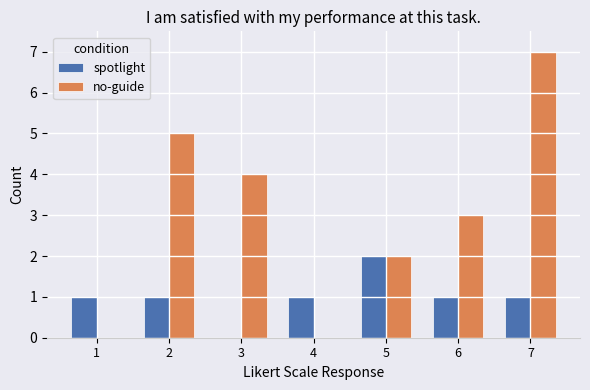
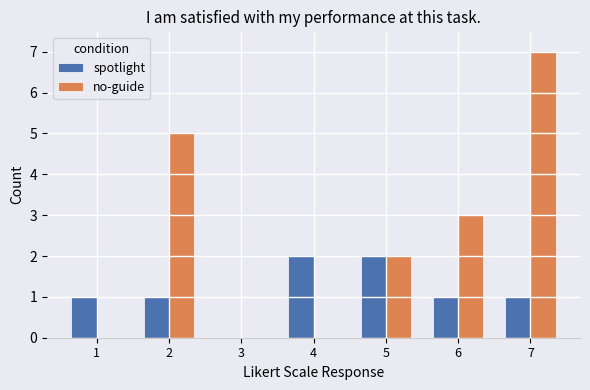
no-guide, 3: 4 -> 0
spotlight, 4: 1 -> 2
